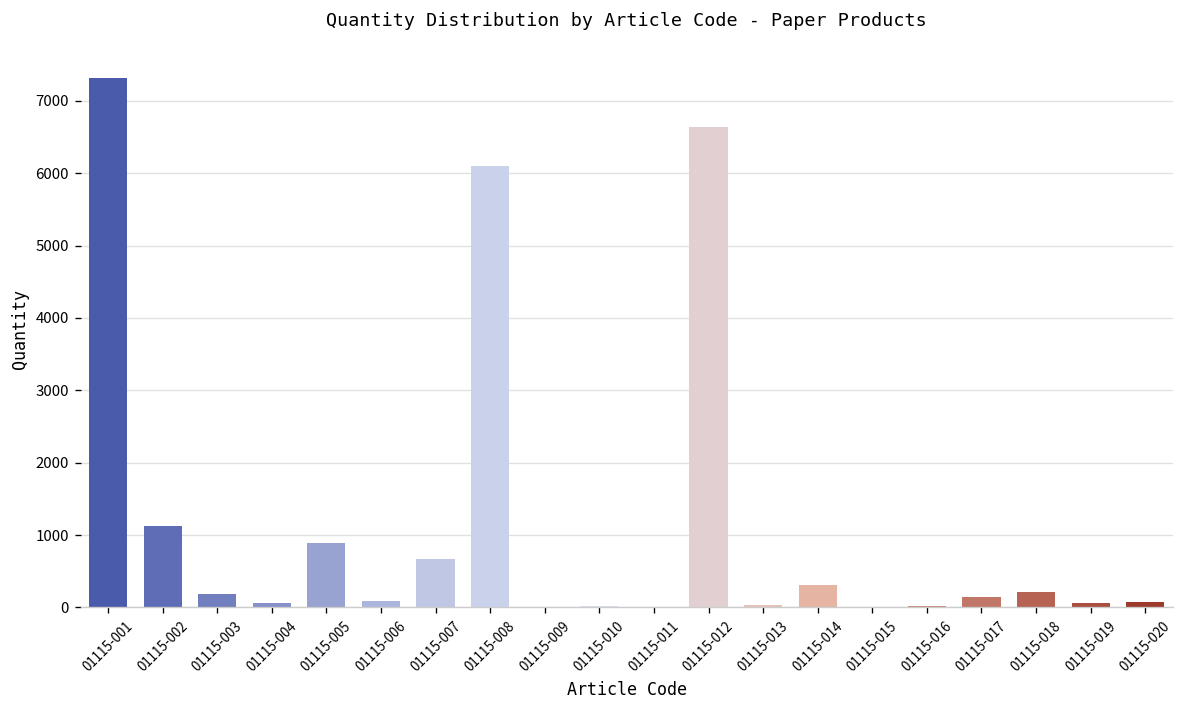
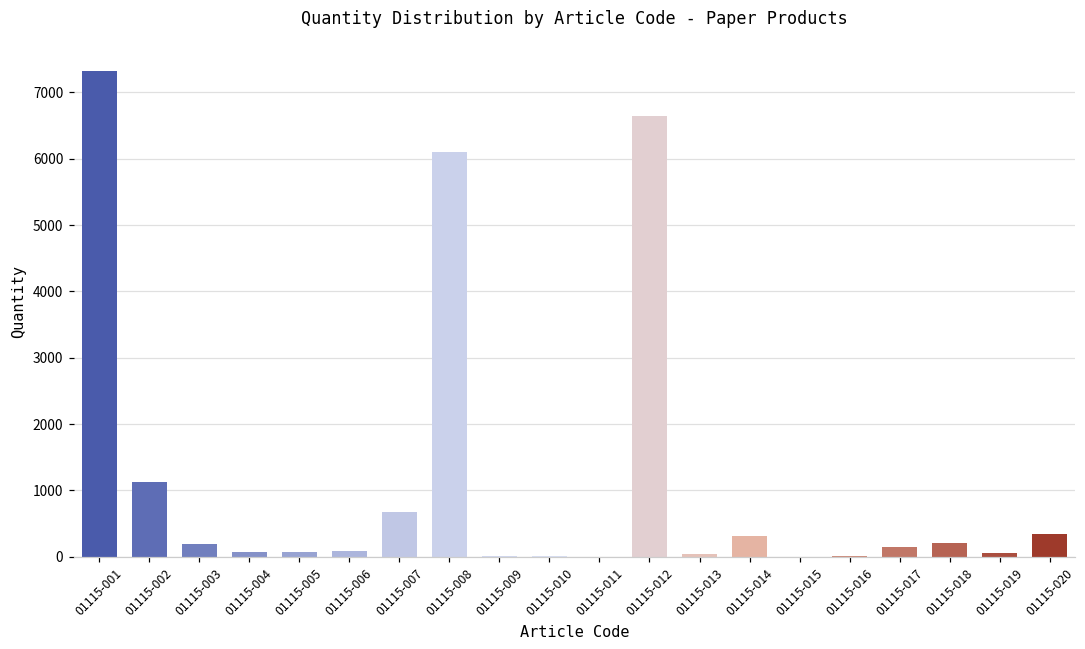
01115-005: 900 -> 100
01115-020: 100 -> 300
